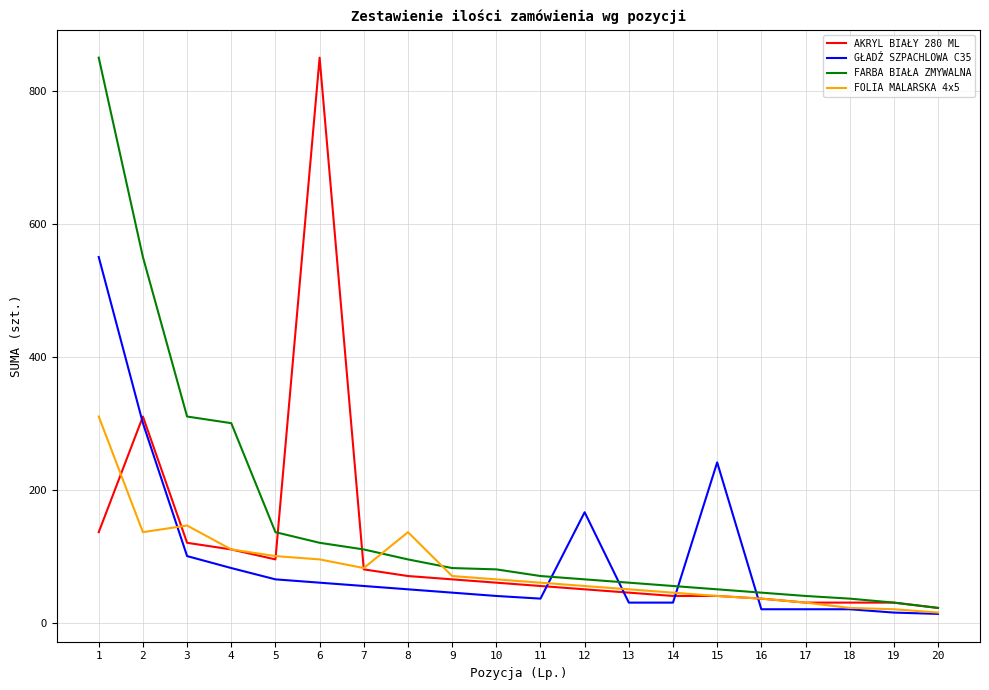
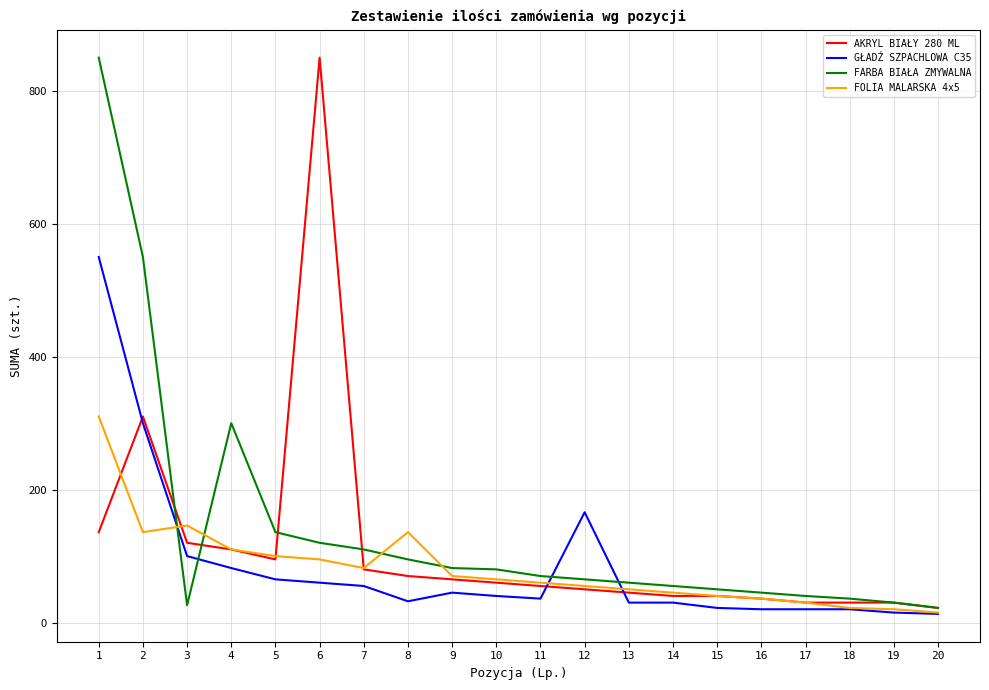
FARBA BIAŁA ZMYWALNA, 3: 310 -> 30
GŁADŹ SZPACHLOWA C35, 8: 50 -> 30
GŁADŹ SZPACHLOWA C35, 15: 240 -> 20
